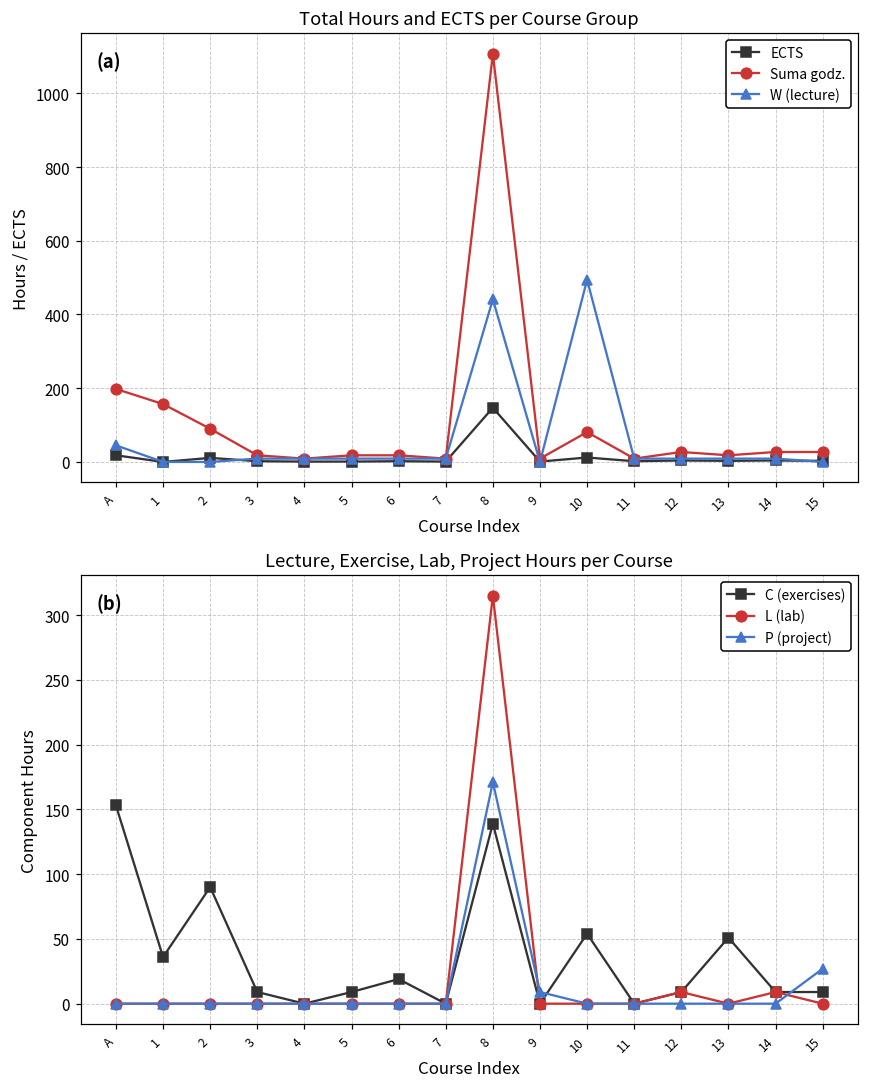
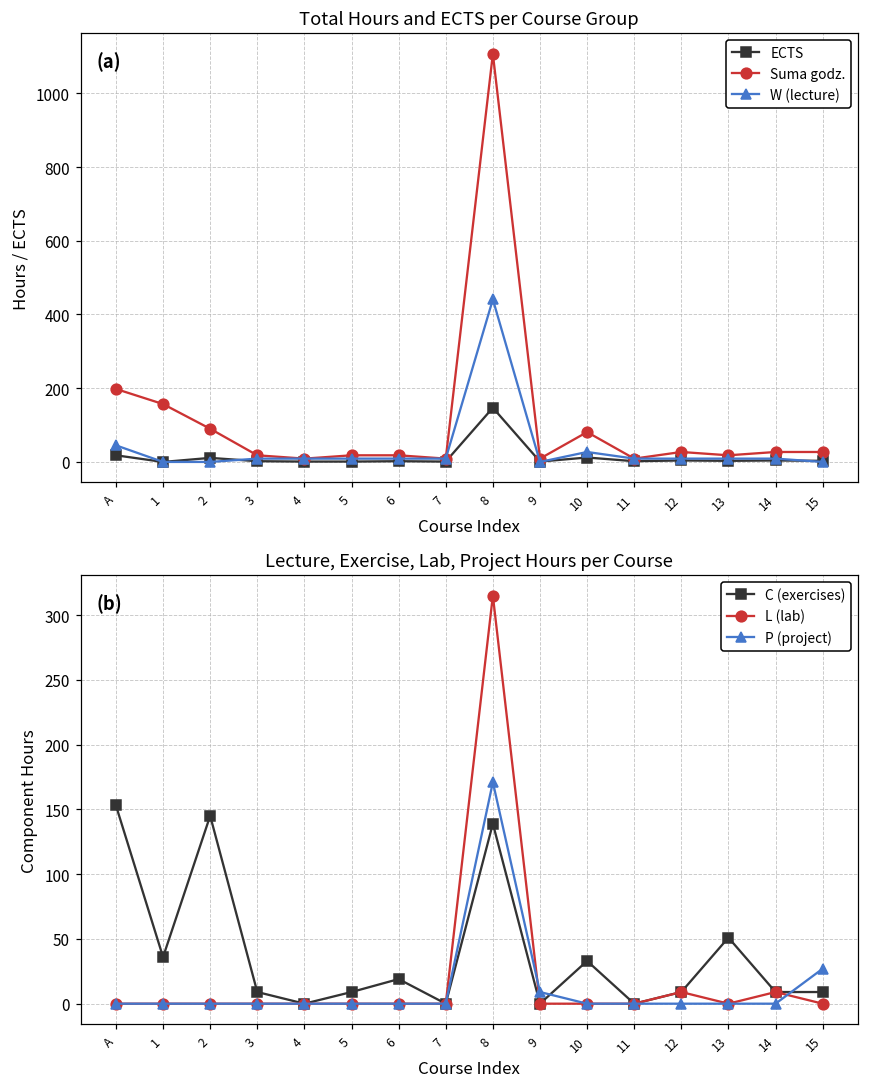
Total Hours and ECTS per Course Group, W (lecture), 10: 490 -> 30
Lecture, Exercise, Lab, Project Hours per Course, C (exercises), 2: 90 -> 145
Lecture, Exercise, Lab, Project Hours per Course, C (exercises), 10: 54 -> 33
